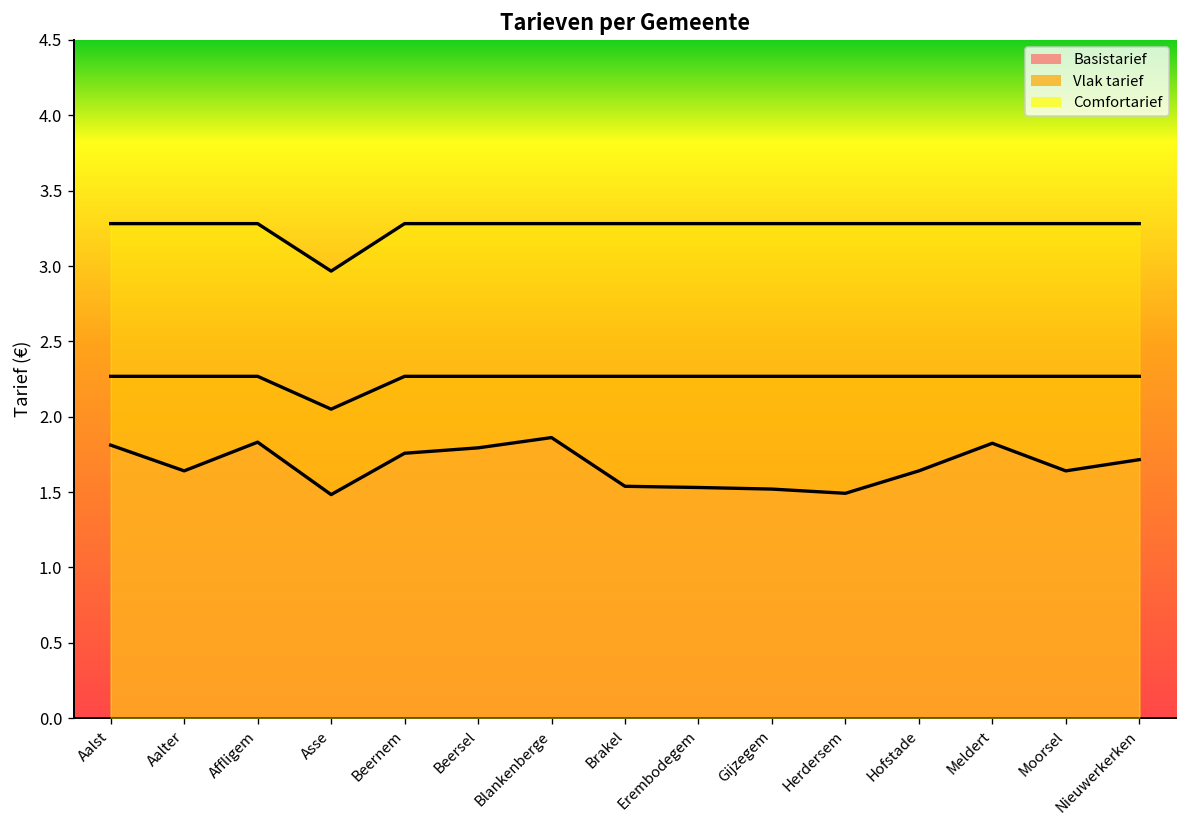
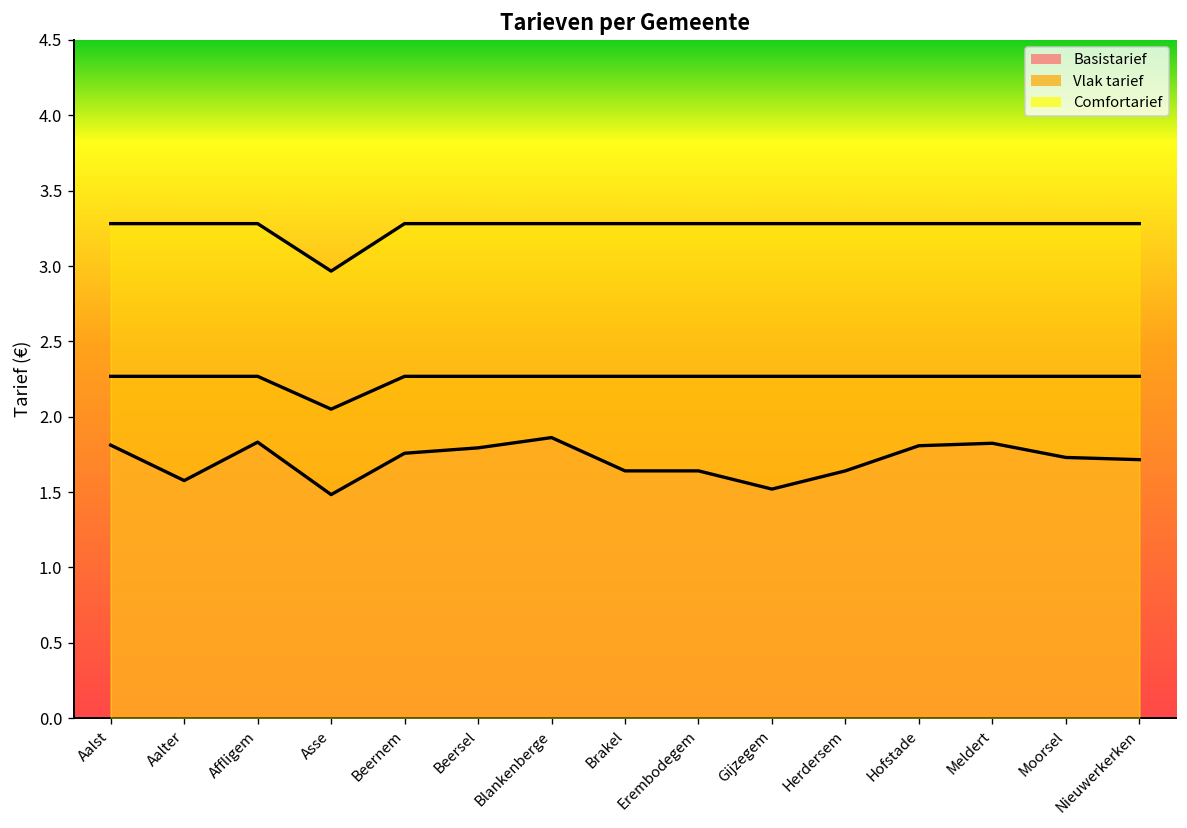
Basistarief, Aalter: 1.64 -> 1.58
Basistarief, Brakel: 1.54 -> 1.64
Basistarief, Erembodegem: 1.53 -> 1.64
Basistarief, Herdersem: 1.49 -> 1.64
Basistarief, Hofstade: 1.64 -> 1.81
Basistarief, Moorsel: 1.64 -> 1.73
